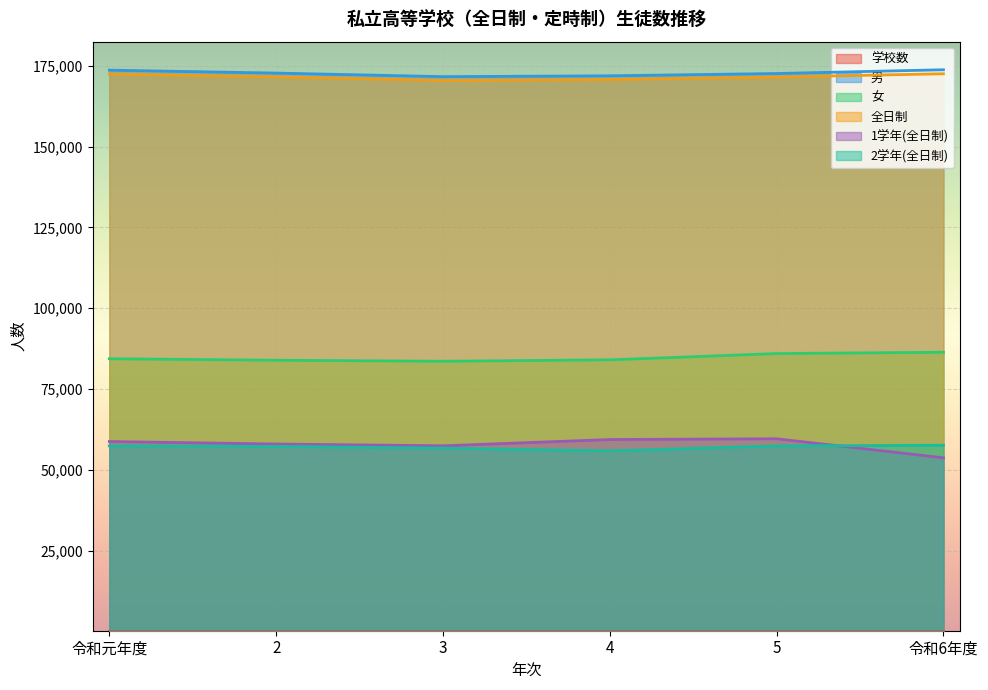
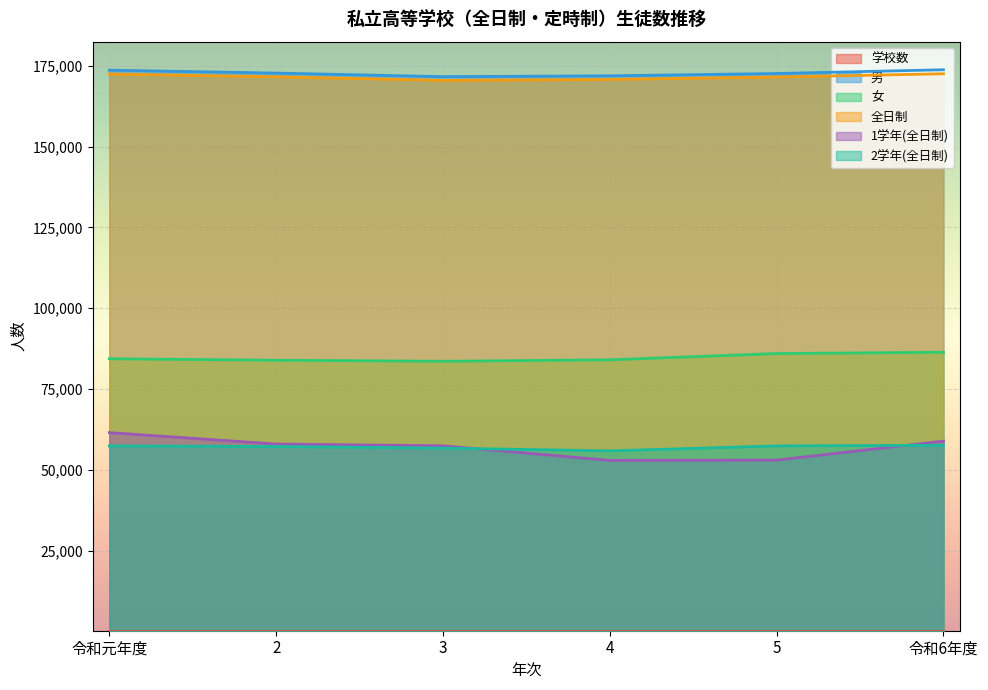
1学年(全日制), 令和元年度: 59,000 -> 62,000
1学年(全日制), 4: 59,000 -> 53,000
1学年(全日制), 5: 60,000 -> 53,000
1学年(全日制), 令和6年度: 54,000 -> 59,000
